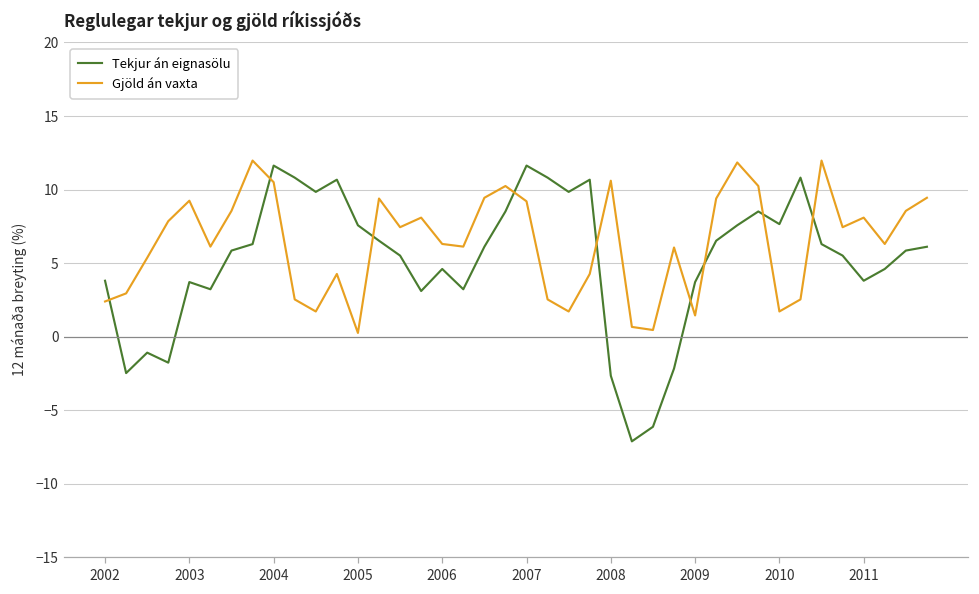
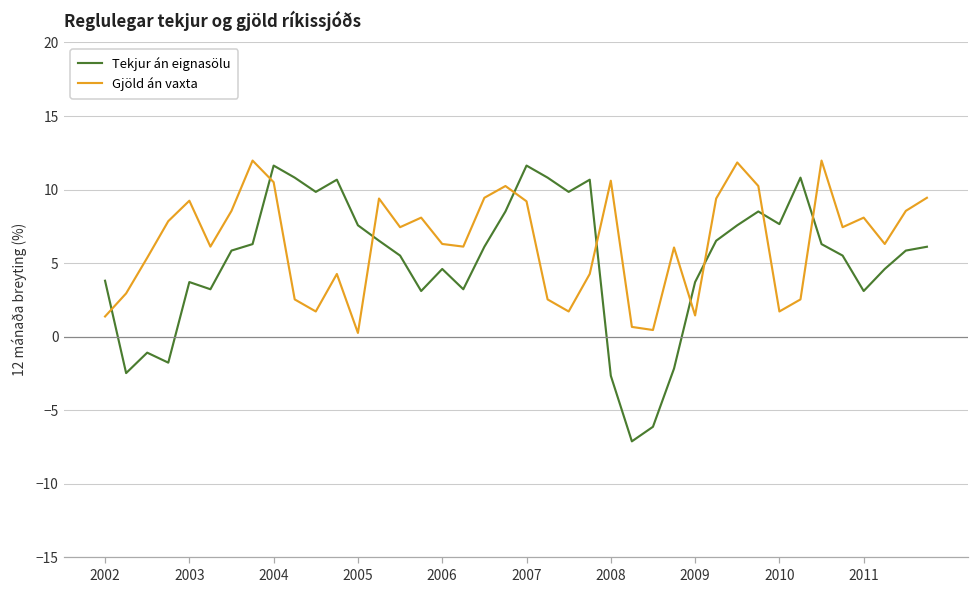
Gjöld án vaxta, 2002: 2.4 -> 1.4
Tekjur án eignasölu, 2011: 3.8 -> 3.1
